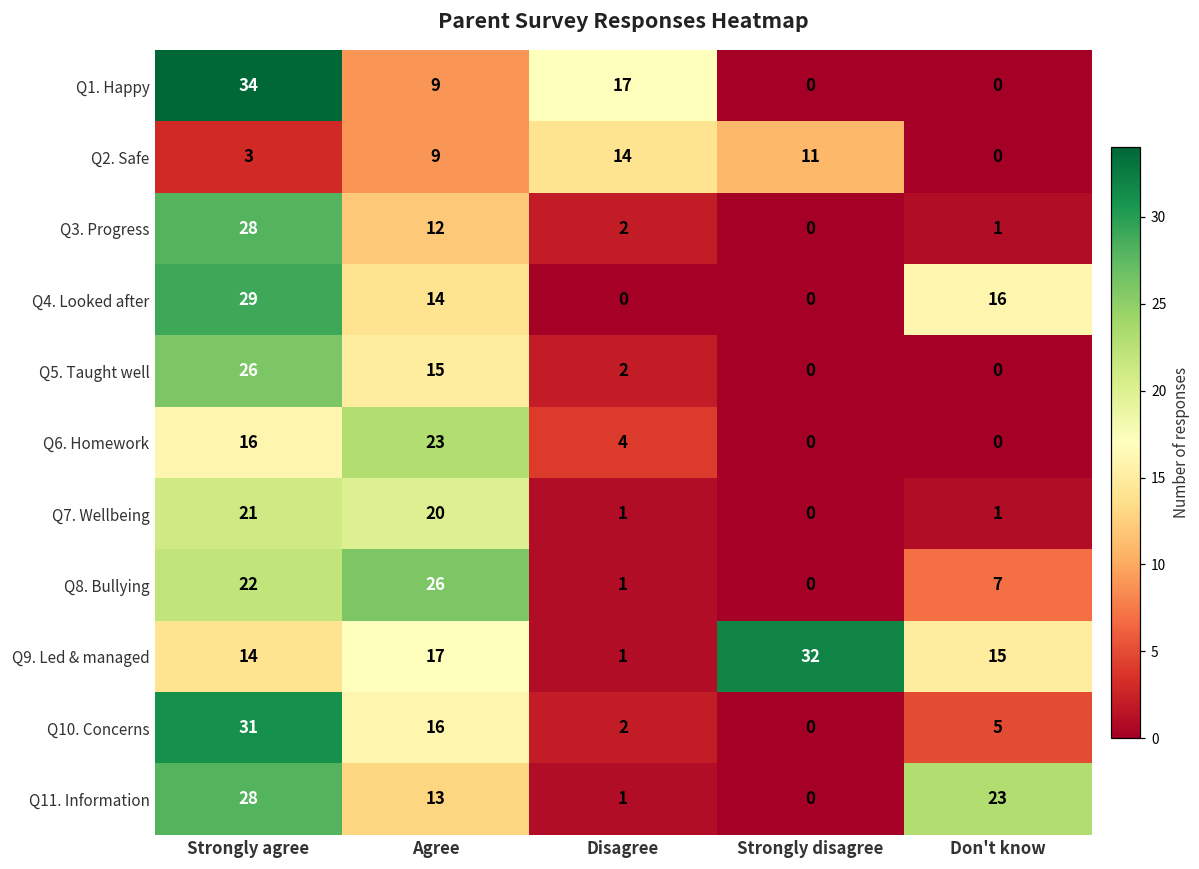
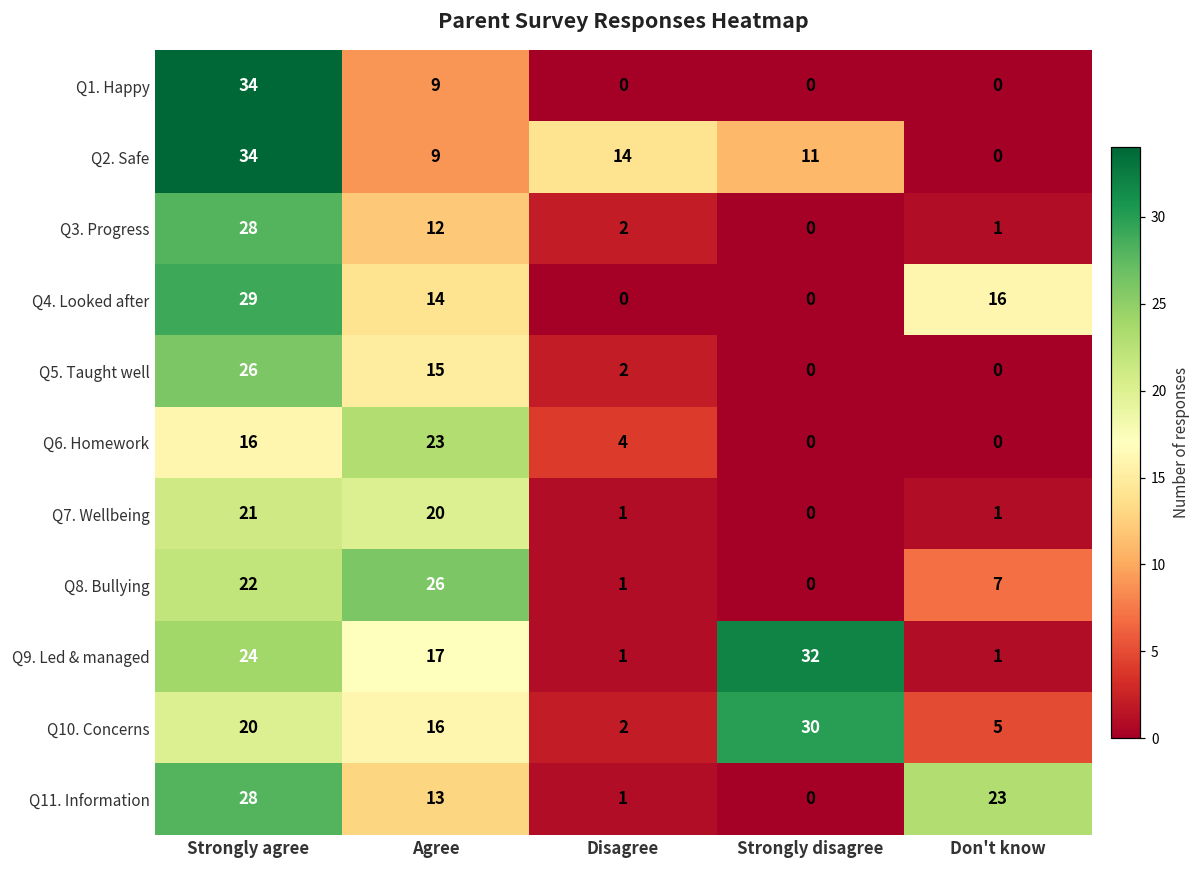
Q1. Happy, Disagree: 17 -> 0
Q2. Safe, Strongly agree: 3 -> 34
Q9. Led & managed, Strongly agree: 14 -> 24
Q9. Led & managed, Don't know: 15 -> 1
Q10. Concerns, Strongly agree: 31 -> 20
Q10. Concerns, Strongly disagree: 0 -> 30
